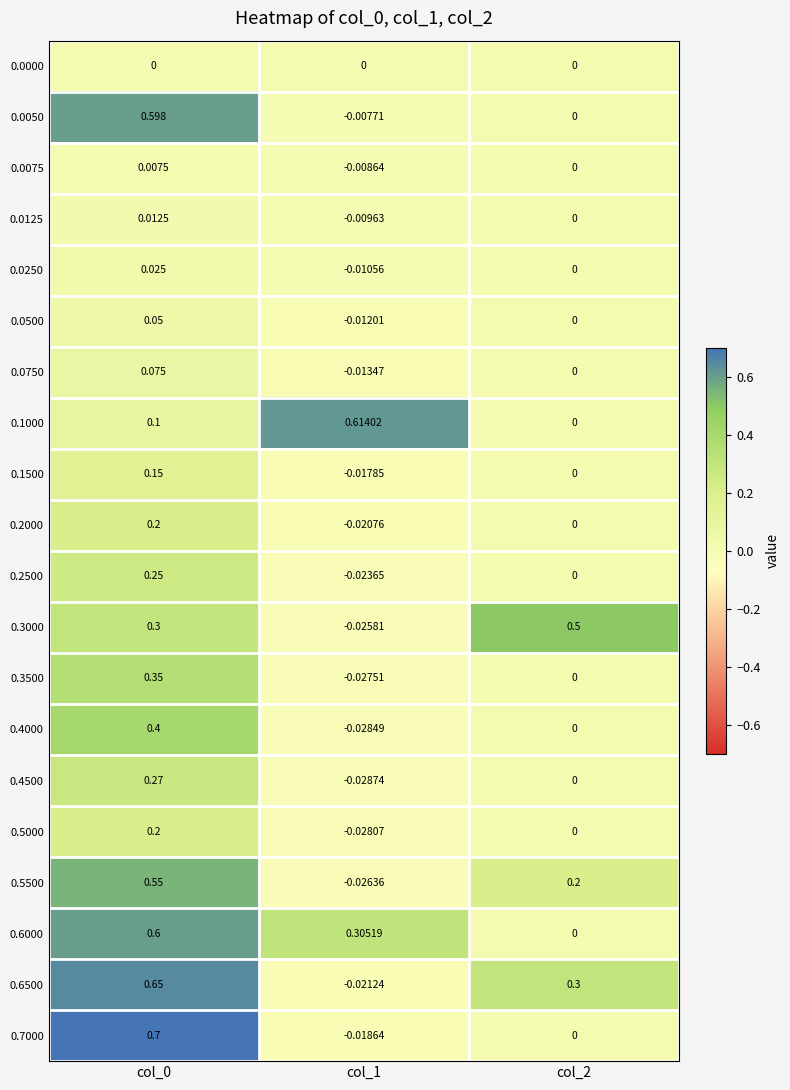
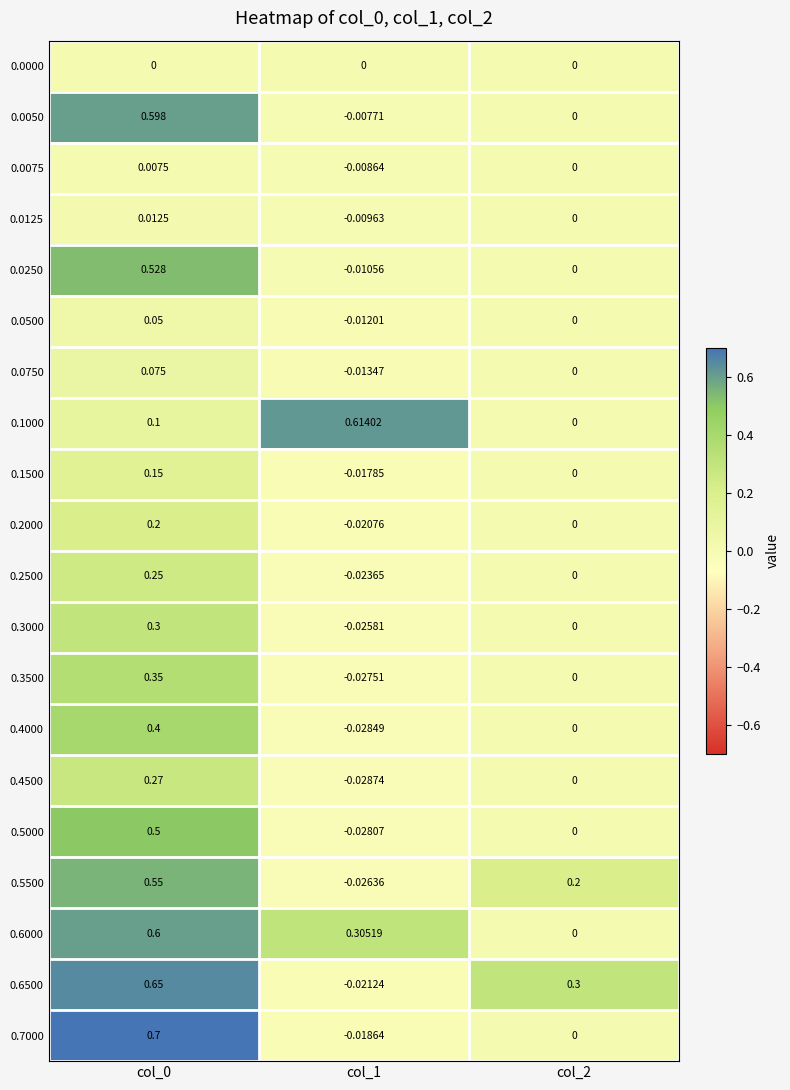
0.0250, col_0: 0.025 -> 0.528
0.3000, col_2: 0.5 -> 0
0.5000, col_0: 0.2 -> 0.5
